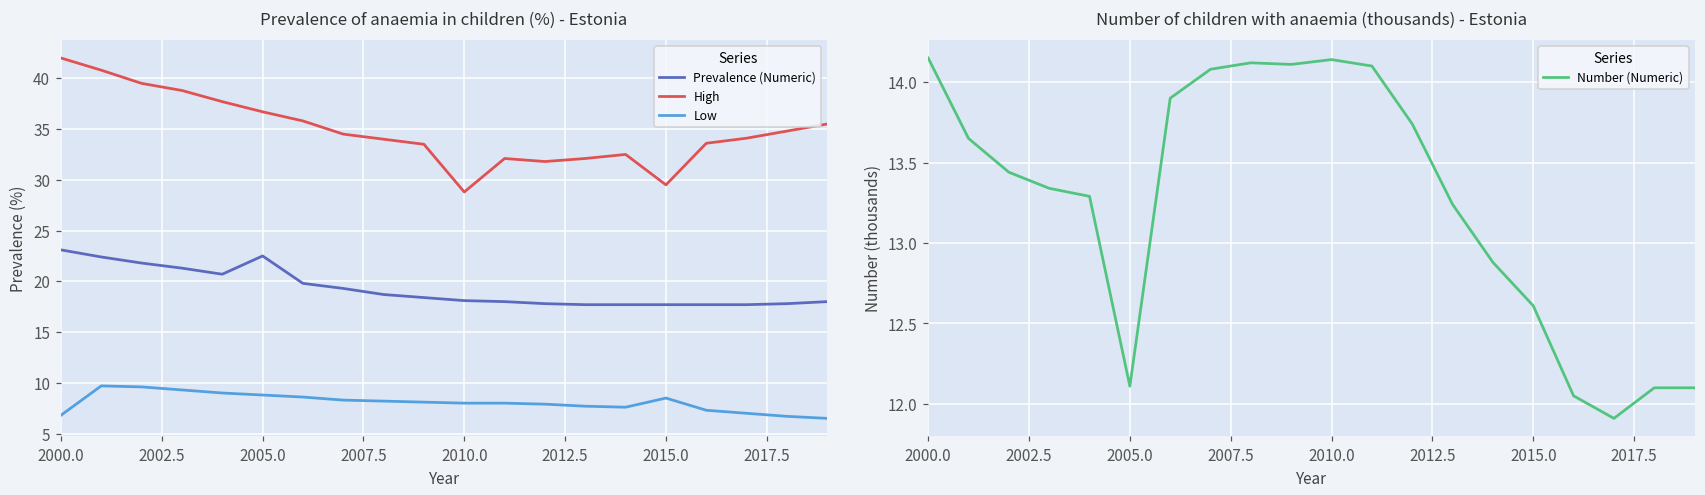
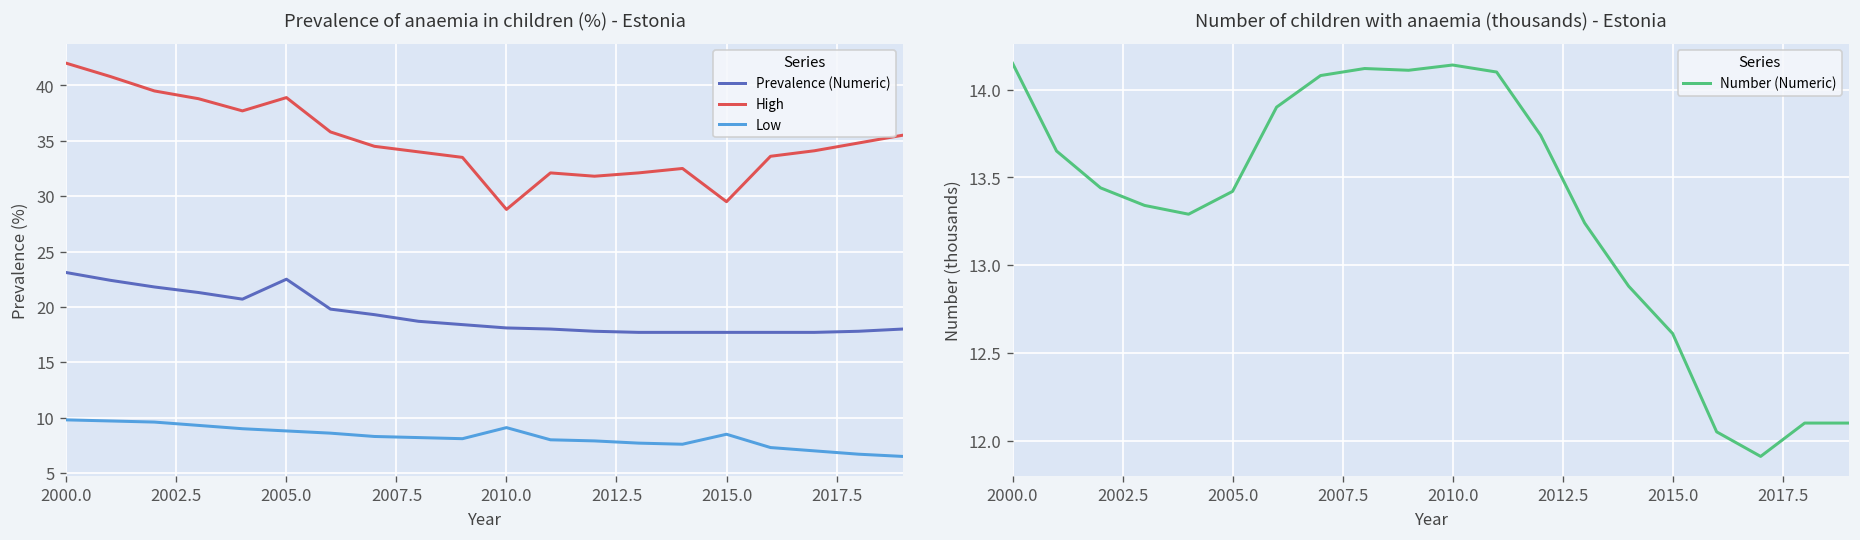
Prevalence of anaemia in children (%) - Estonia, Low, 2000.0: 7 -> 10
Prevalence of anaemia in children (%) - Estonia, High, 2005.0: 37 -> 39
Prevalence of anaemia in children (%) - Estonia, Low, 2010.0: 8 -> 9
Number of children with anaemia (thousands) - Estonia, 2005.0: 12.11 -> 13.42
